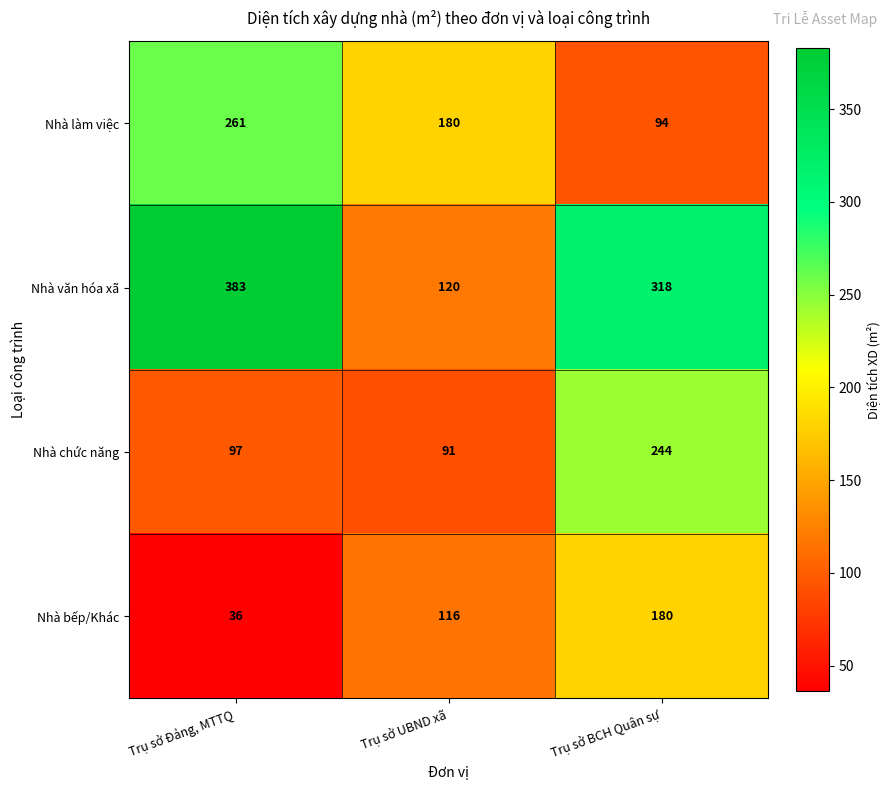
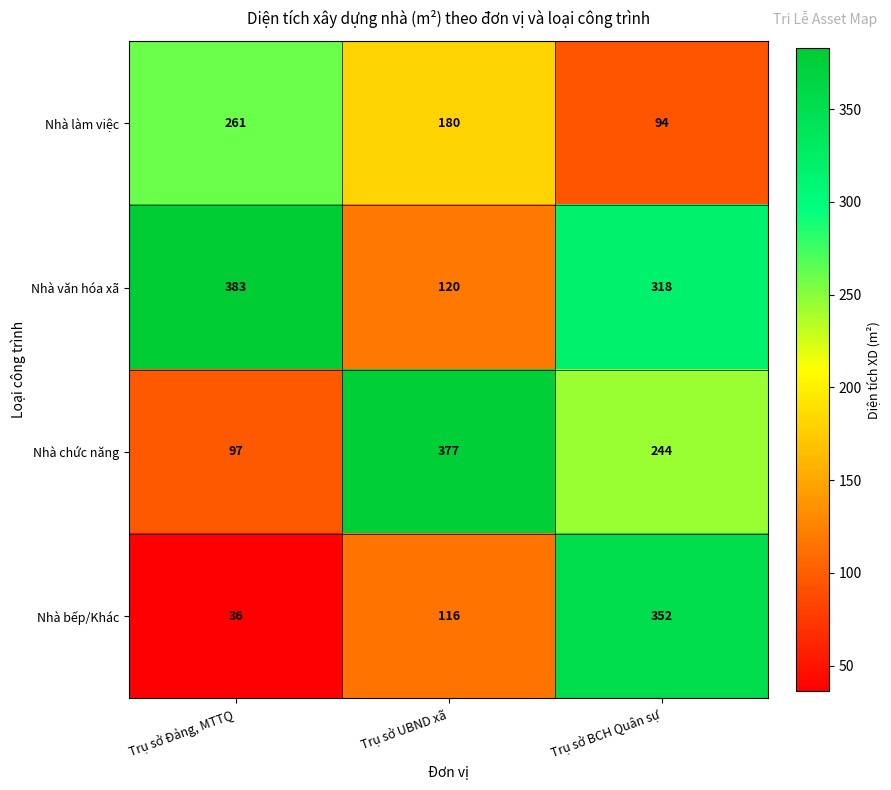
Nhà chức năng, Trụ sở UBND xã: 91 -> 377
Nhà bếp/Khác, Trụ sở BCH Quân sự: 180 -> 352
